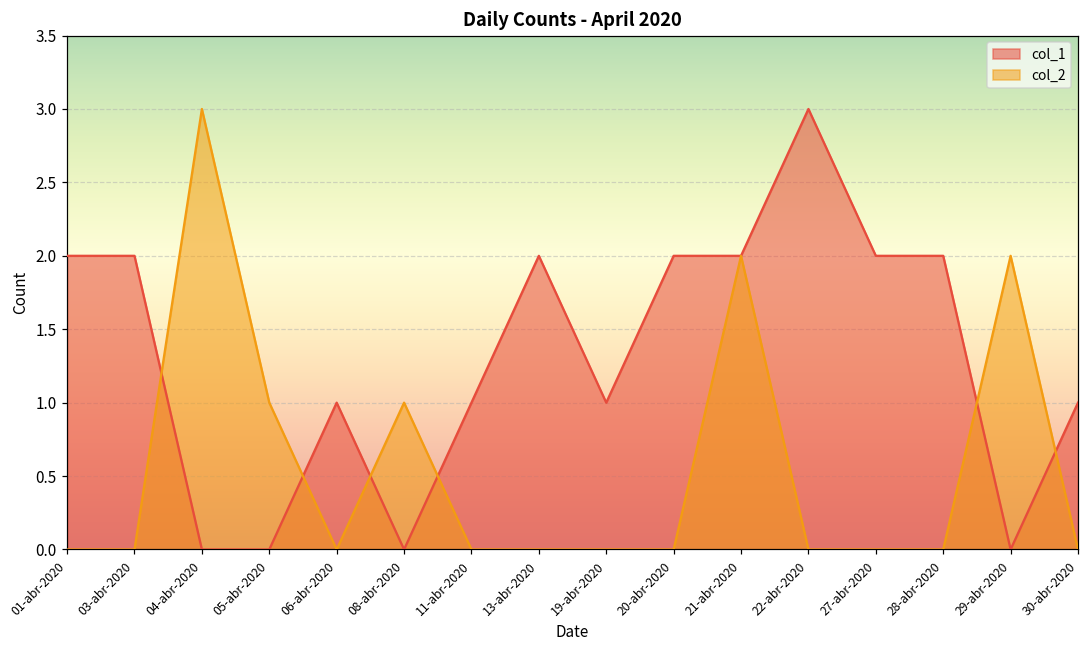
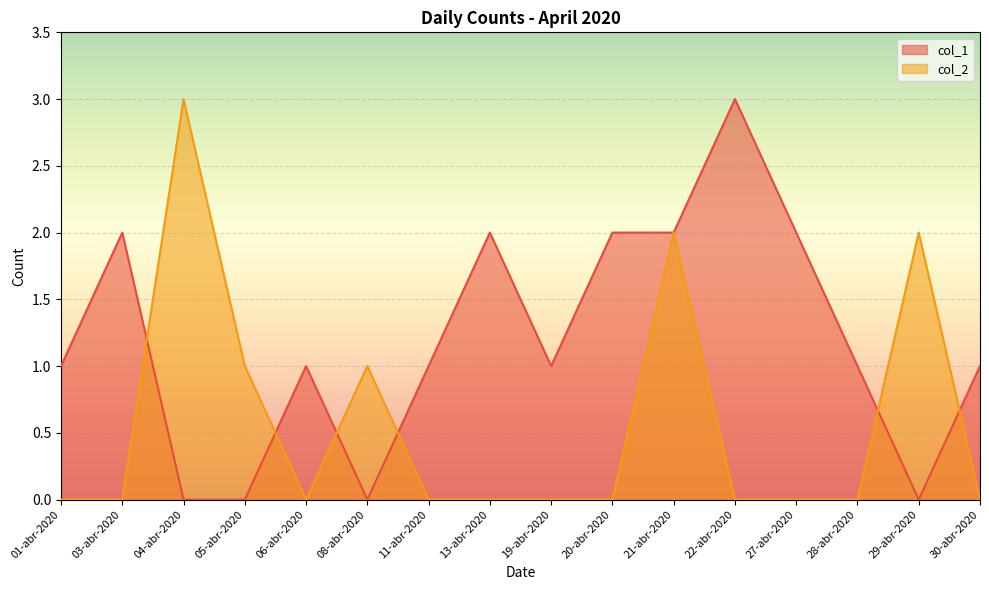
col_1, 01-abr-2020: 2 -> 1
col_1, 28-abr-2020: 2 -> 1
